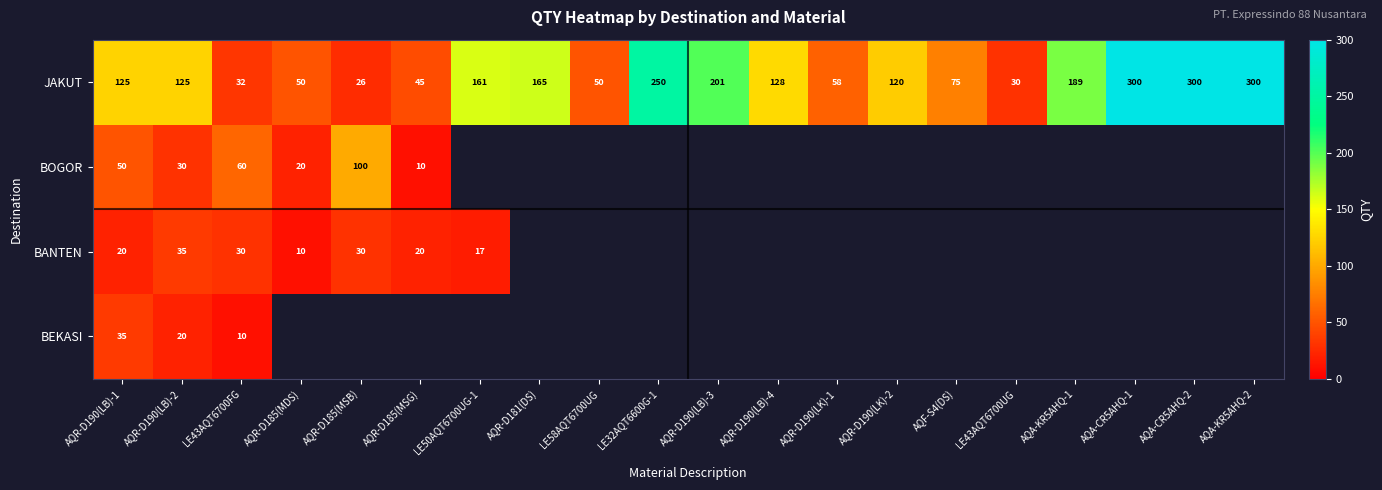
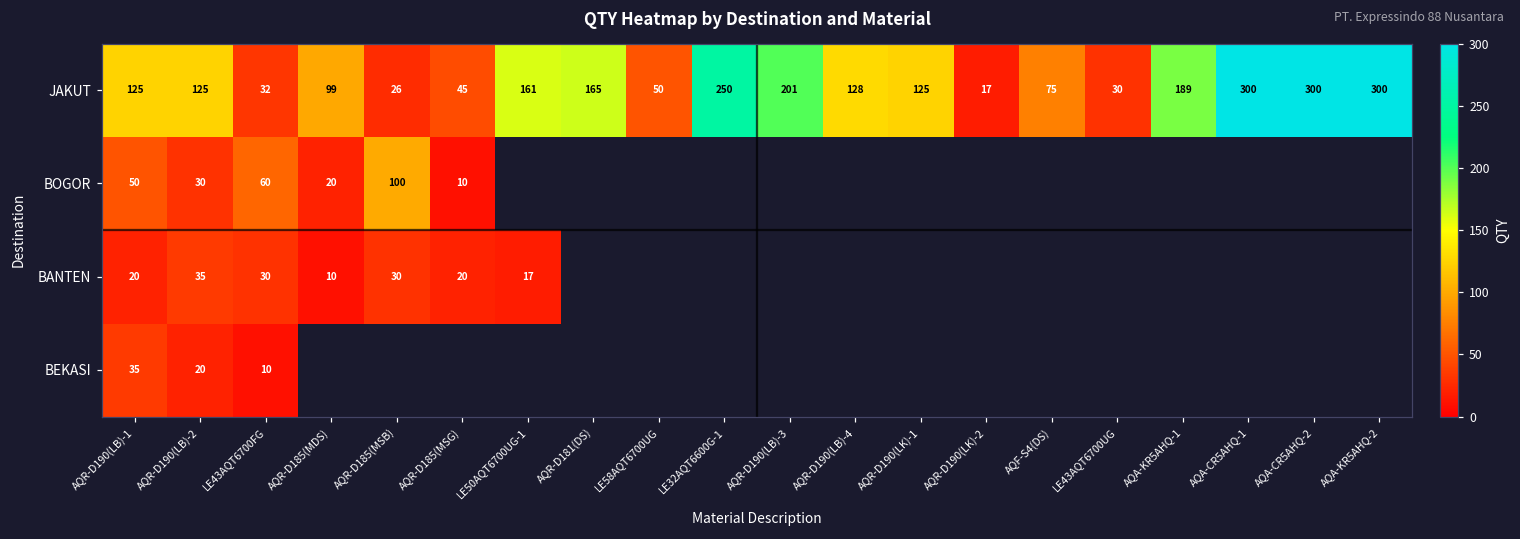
JAKUT, AQR-D185(MDS): 50 -> 99
JAKUT, AQR-D190(LK)-1: 58 -> 125
JAKUT, AQR-D190(LK)-2: 120 -> 17
